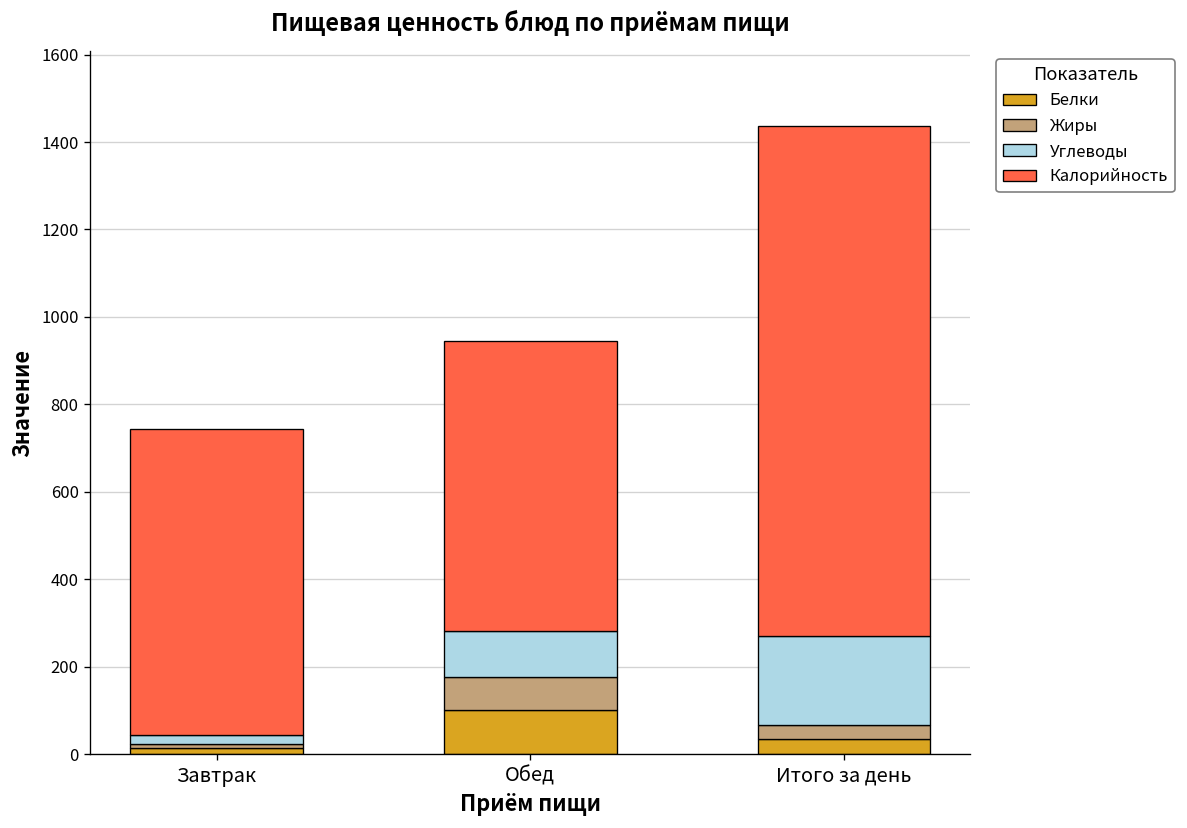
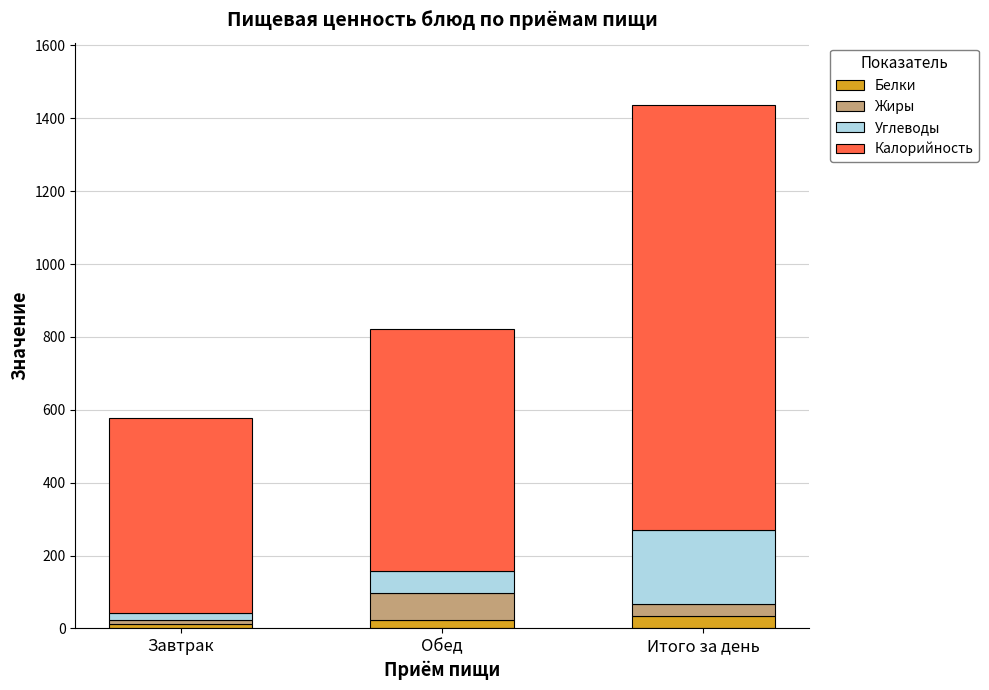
Калорийность, Завтрак: 700 -> 530
Белки, Обед: 100 -> 20
Углеводы, Обед: 110 -> 60
